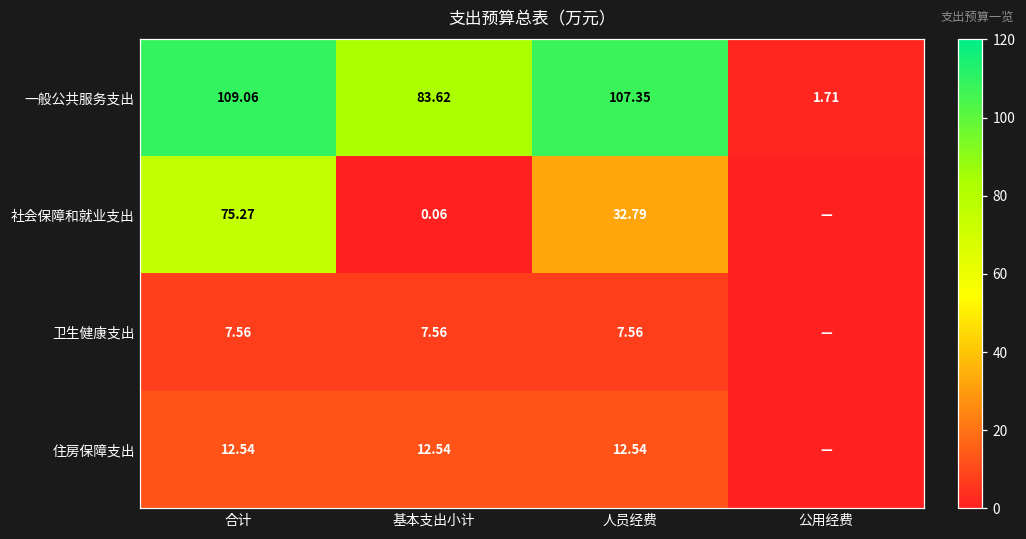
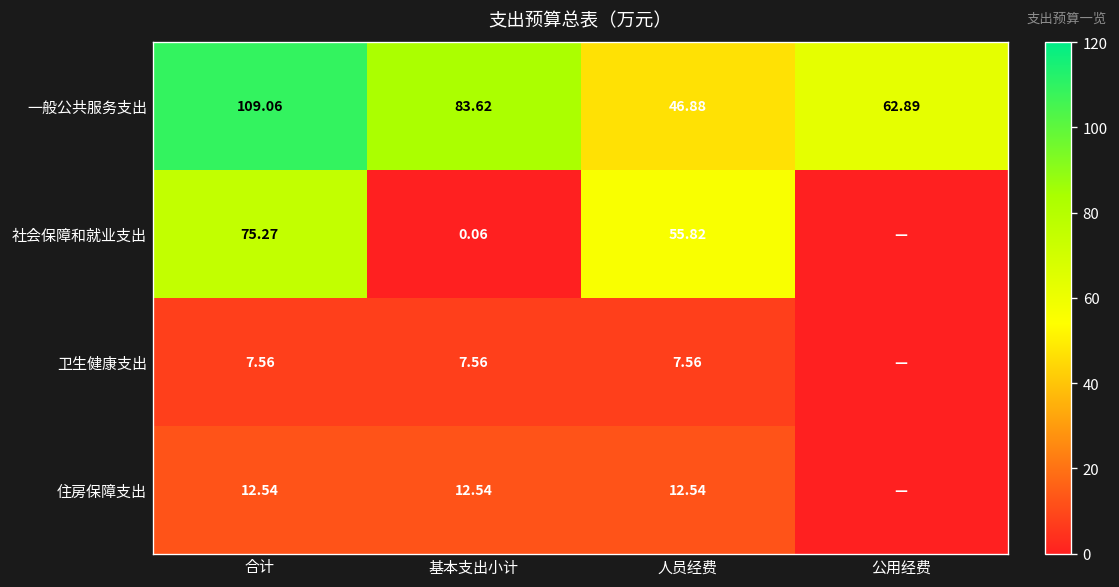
一般公共服务支出, 人员经费: 107.35 -> 46.88
一般公共服务支出, 公用经费: 1.71 -> 62.89
社会保障和就业支出, 人员经费: 32.79 -> 55.82
